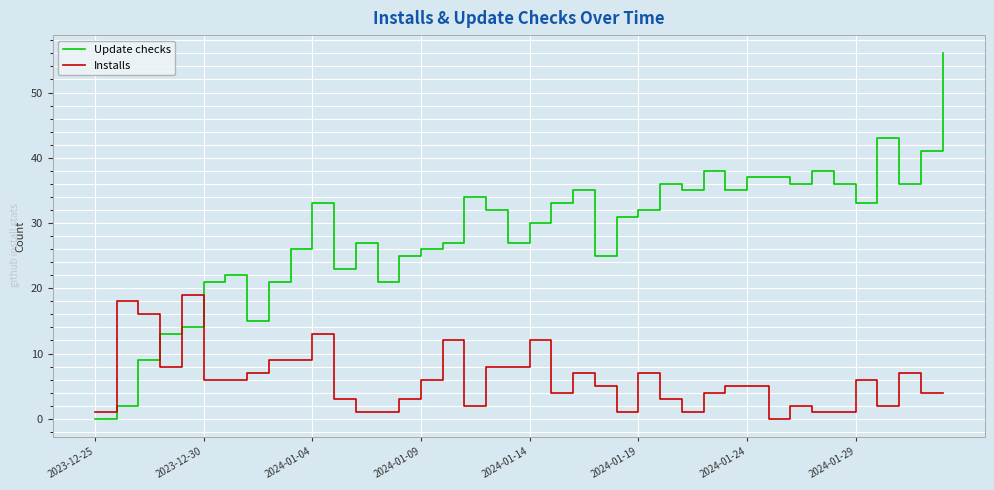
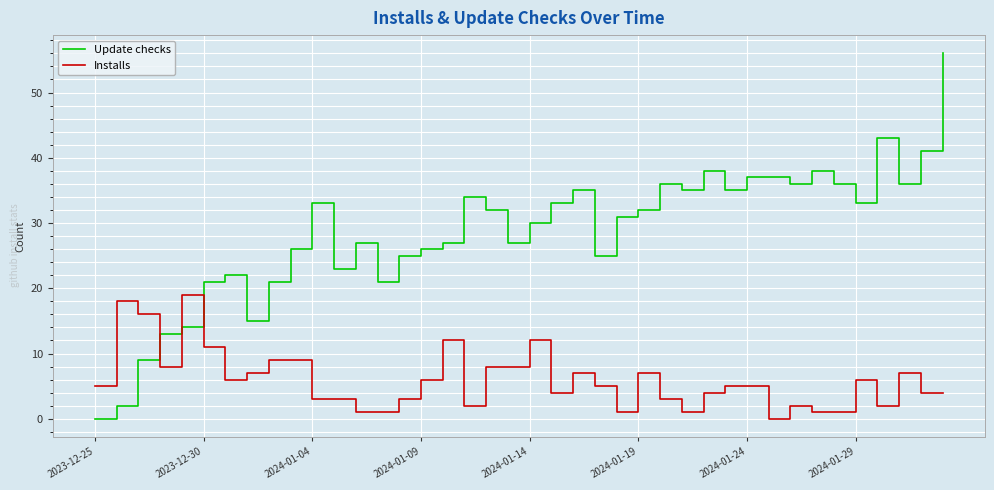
Installs, 2023-12-25: 1 -> 5
Installs, 2023-12-30: 6 -> 11
Installs, 2024-01-04: 13 -> 3
